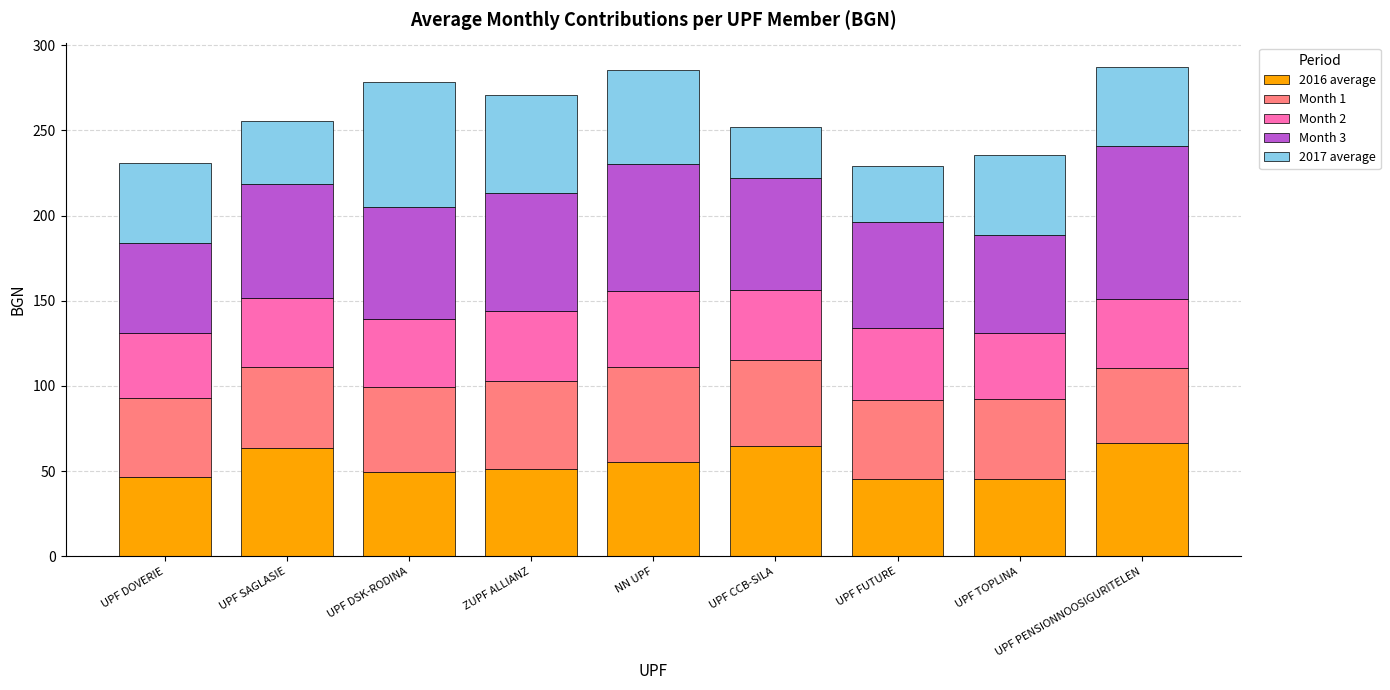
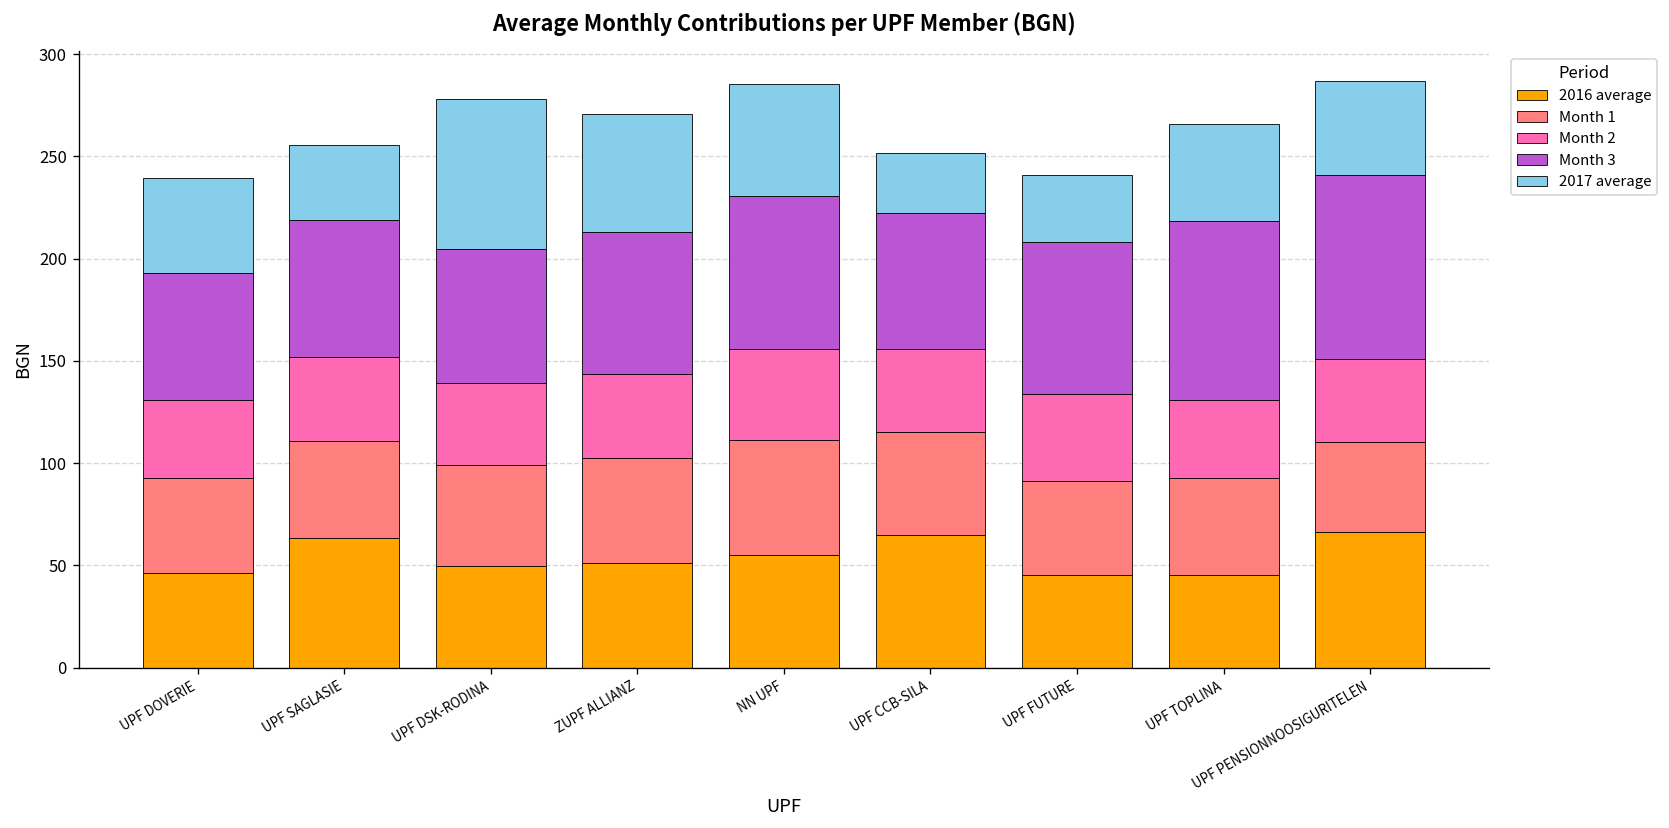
Month 3, UPF DOVERIE: 53 -> 62
Month 3, UPF FUTURE: 62 -> 74
Month 3, UPF TOPLINA: 57 -> 87
